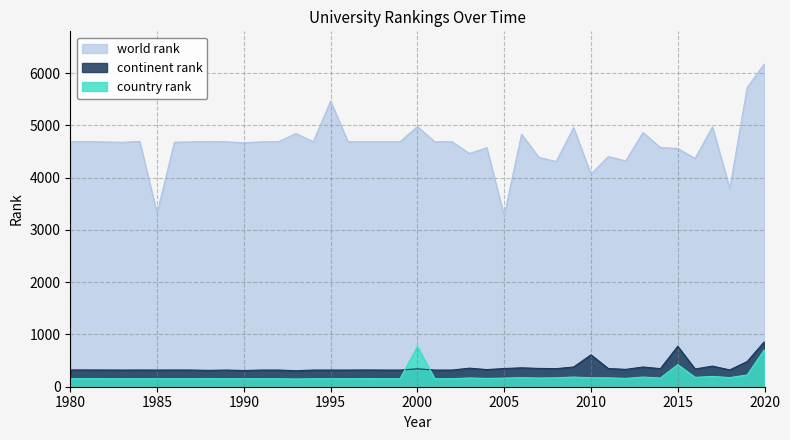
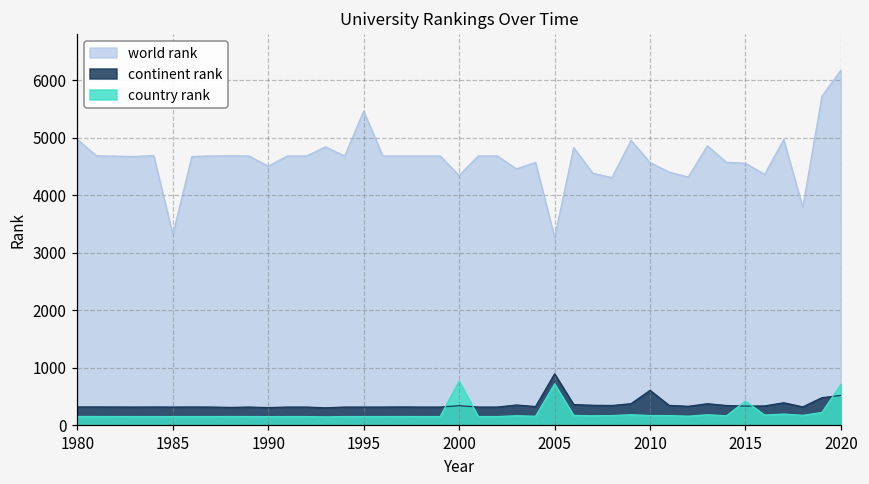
world rank, 1980: 4700 -> 5000
world rank, 1990: 4700 -> 4500
world rank, 2000: 5000 -> 4300
continent rank, 2005: 300 -> 900
country rank, 2005: 200 -> 700
world rank, 2010: 4100 -> 4600
continent rank, 2015: 800 -> 300
continent rank, 2020: 900 -> 500
